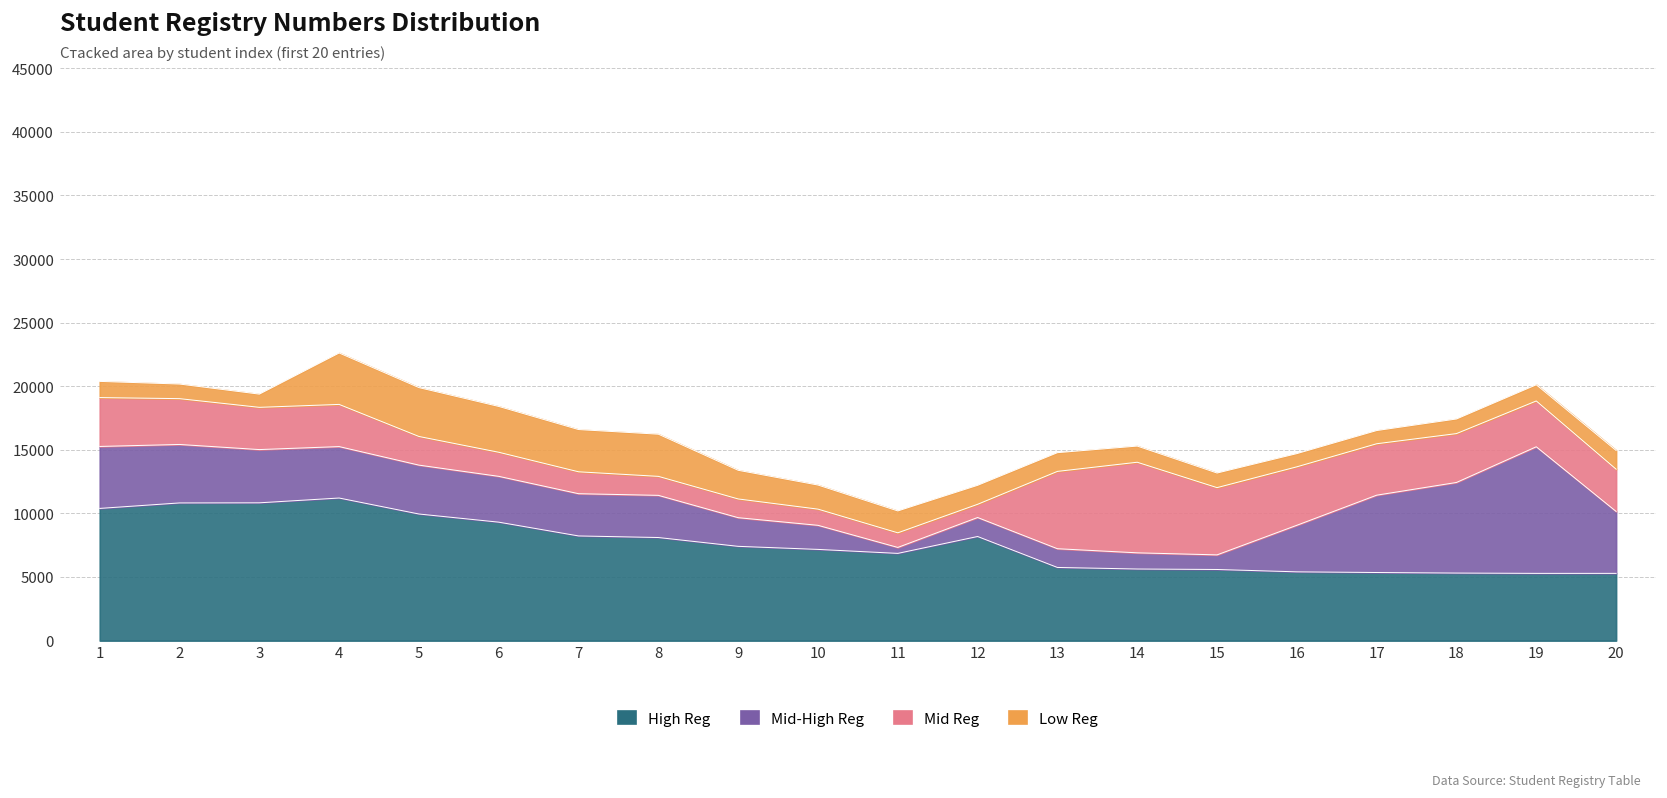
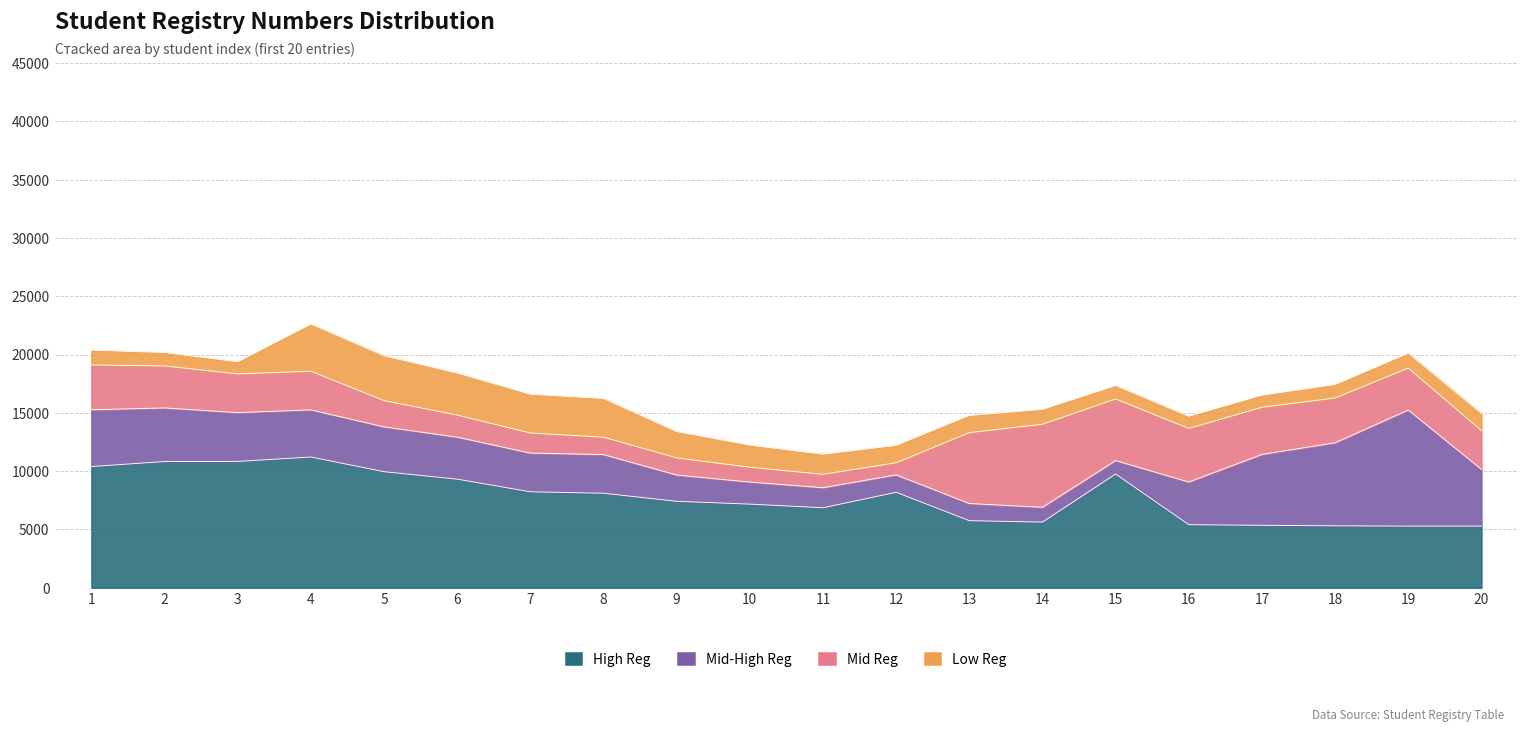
Mid-High Reg, 11: 500 -> 1700
High Reg, 15: 5600 -> 9800
